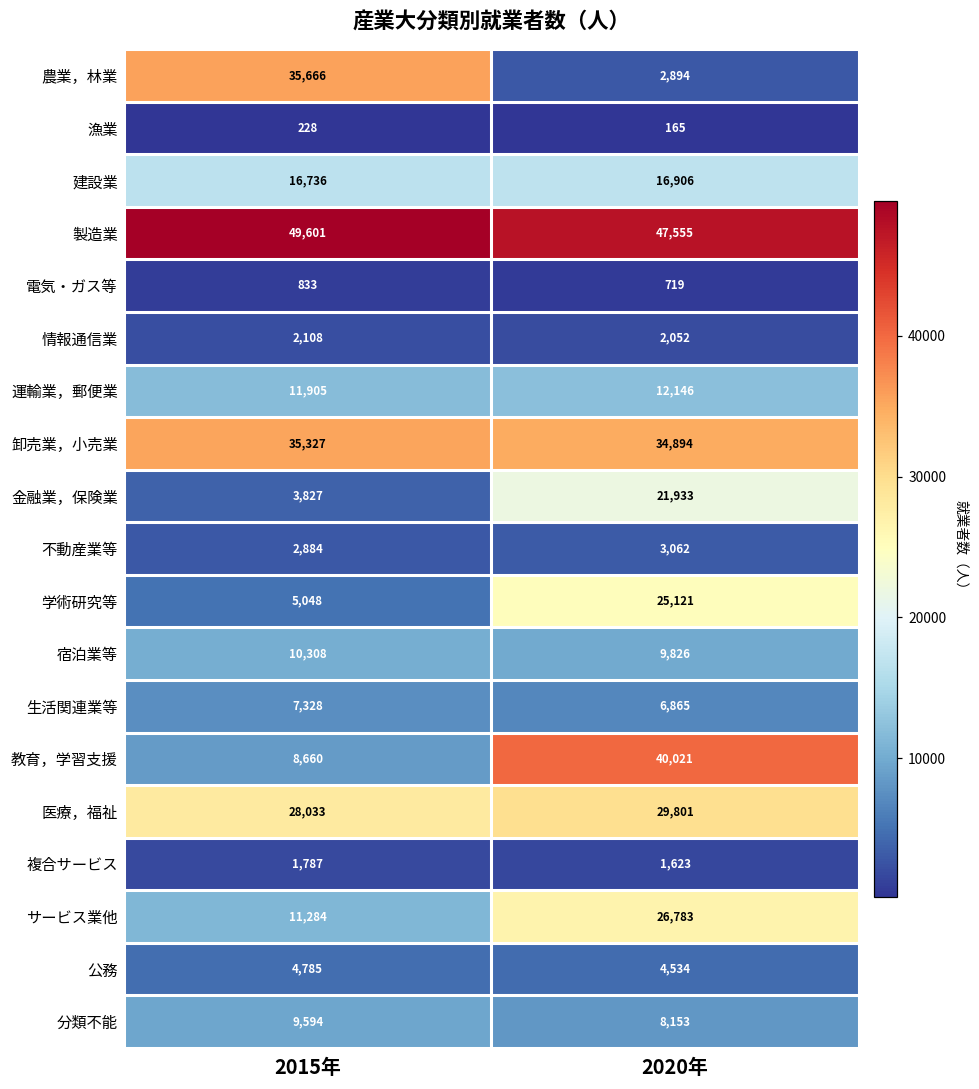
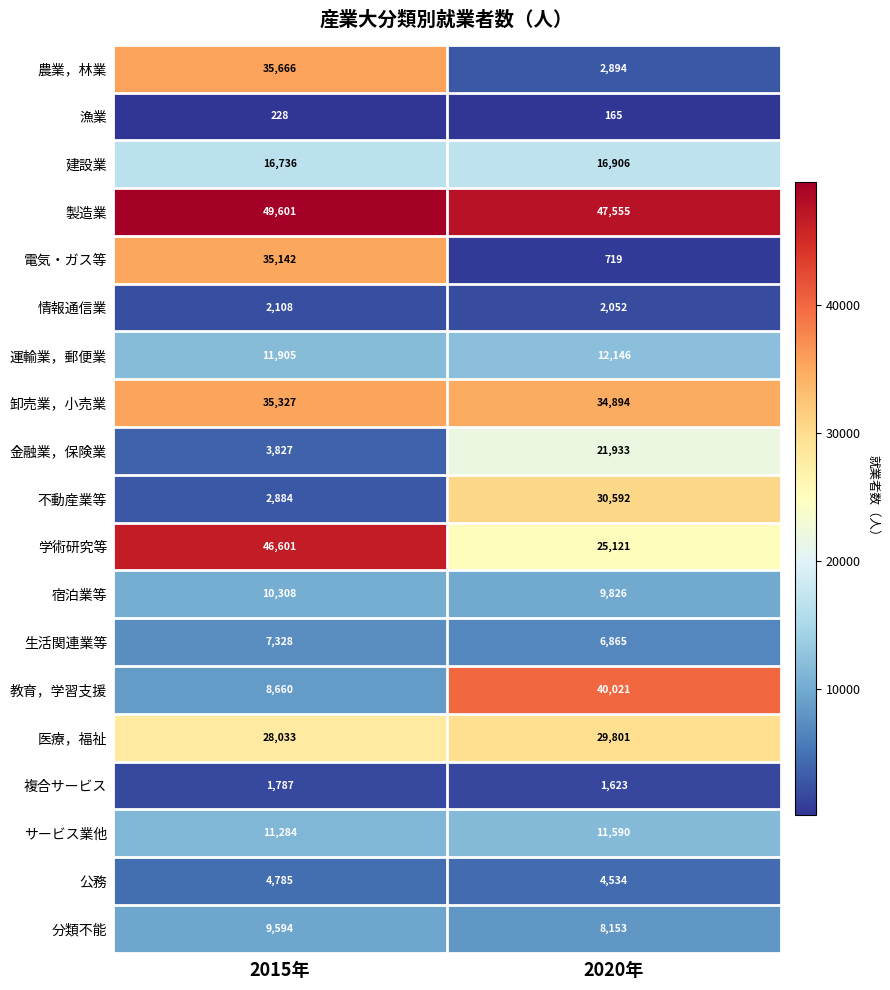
電気・ガス等, 2015年: 833 -> 35,142
不動産業等, 2020年: 3,062 -> 30,592
学術研究等, 2015年: 5,048 -> 46,601
サービス業他, 2020年: 26,783 -> 11,590
